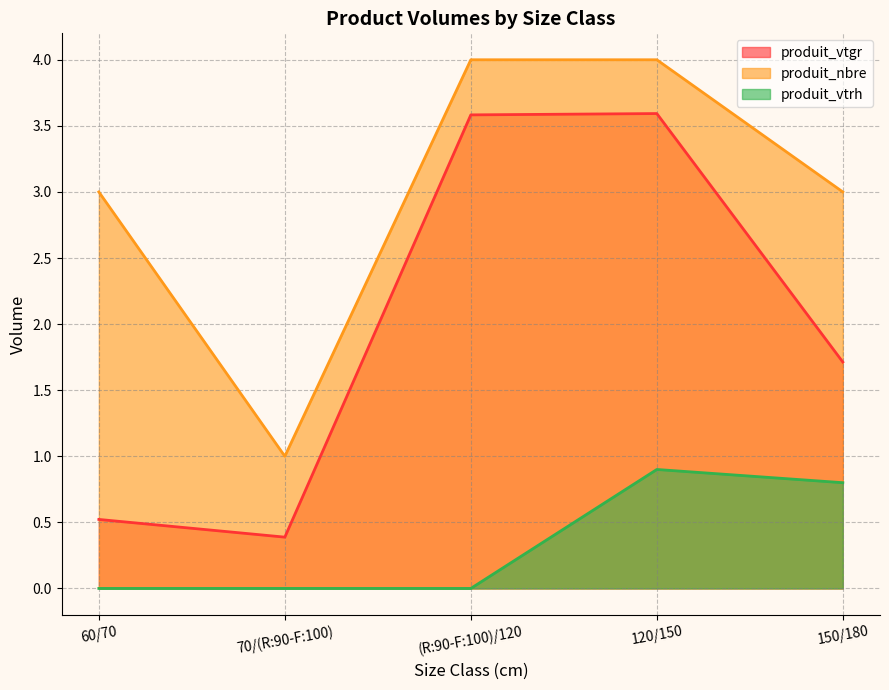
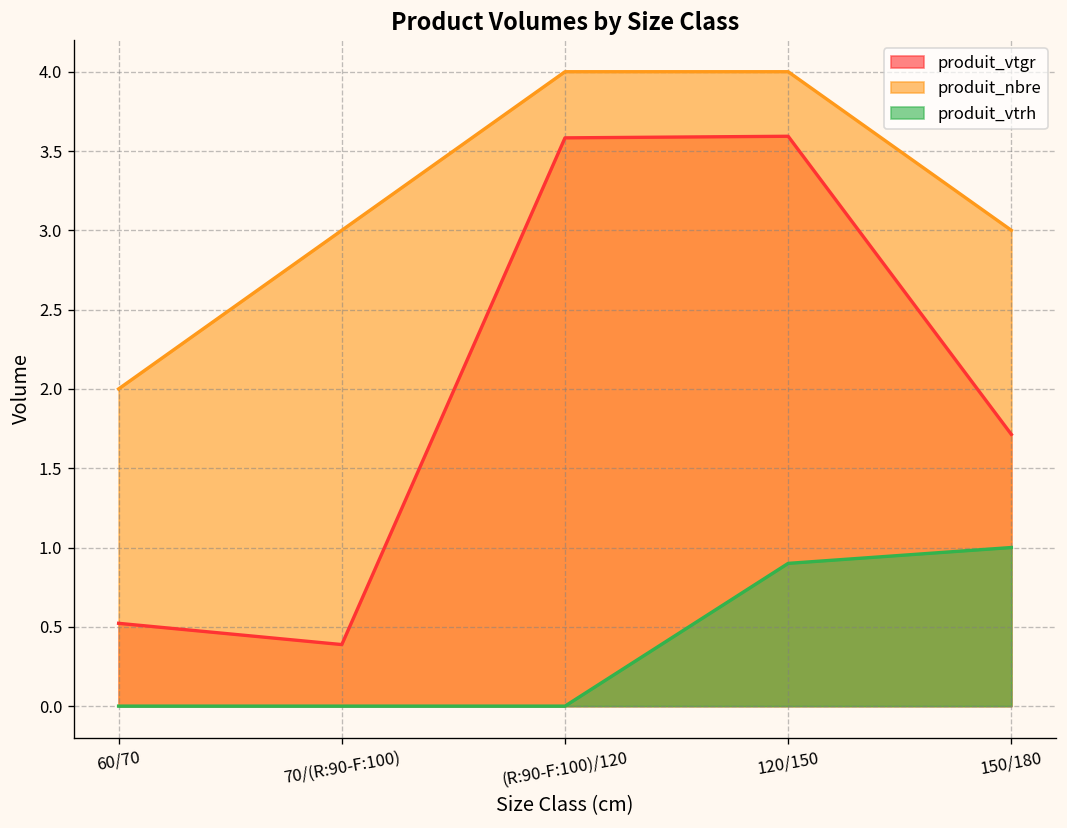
produit_nbre, 60/70: 3 -> 2
produit_nbre, 70/(R:90-F:100): 1 -> 3
produit_vtrh, 150/180: 0.8 -> 1.0
